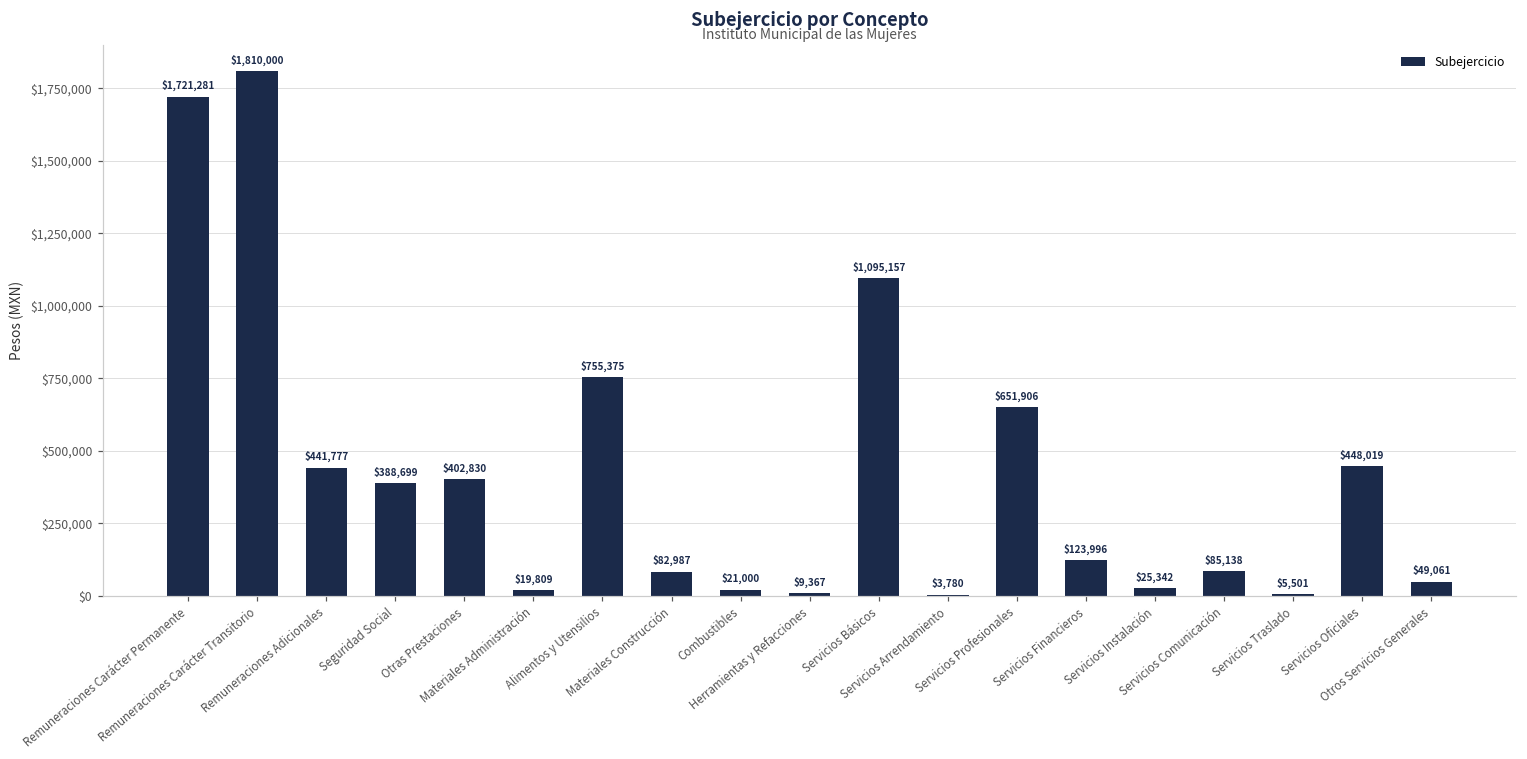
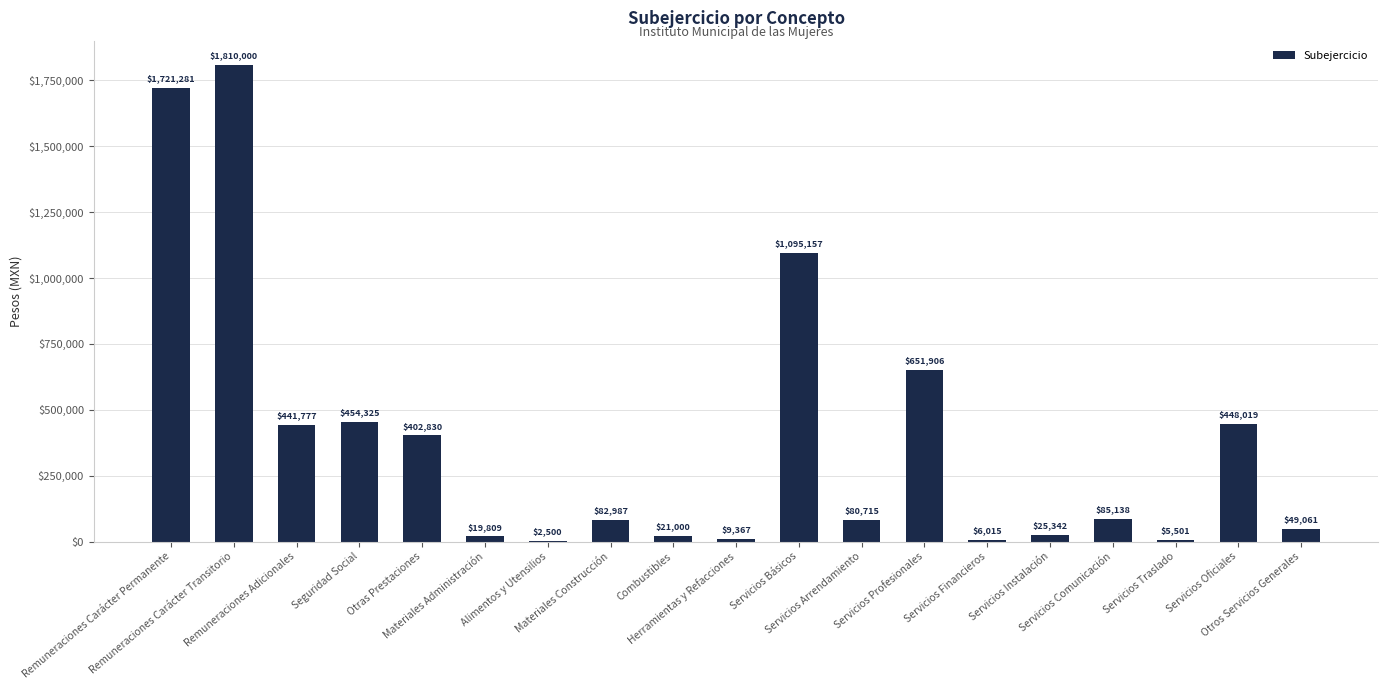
Seguridad Social: $388,699 -> $454,325
Alimentos y Utensilios: $755,375 -> $2,500
Servicios Arrendamiento: $3,780 -> $80,715
Servicios Financieros: $123,996 -> $6,015
